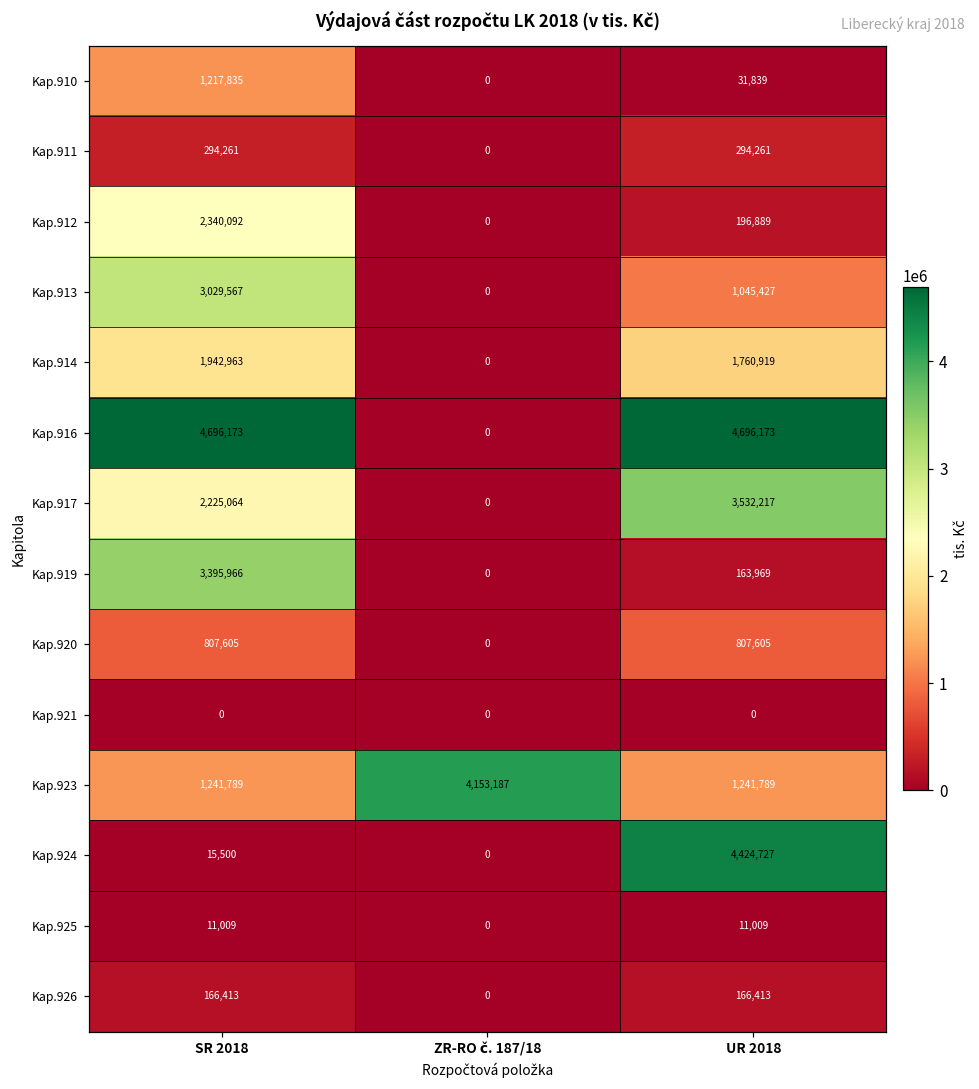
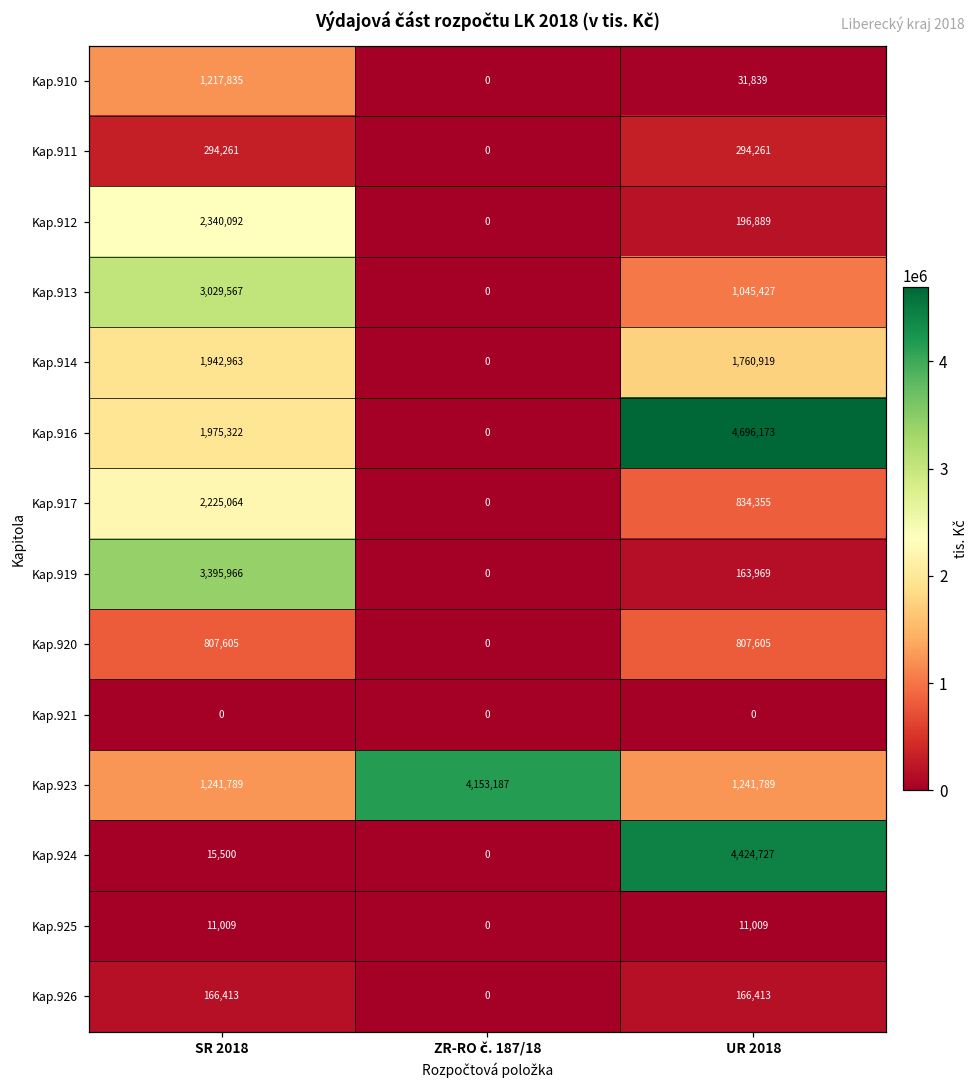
Kap.916, SR 2018: 4,696,173 -> 1,975,322
Kap.917, UR 2018: 3,532,217 -> 834,355
